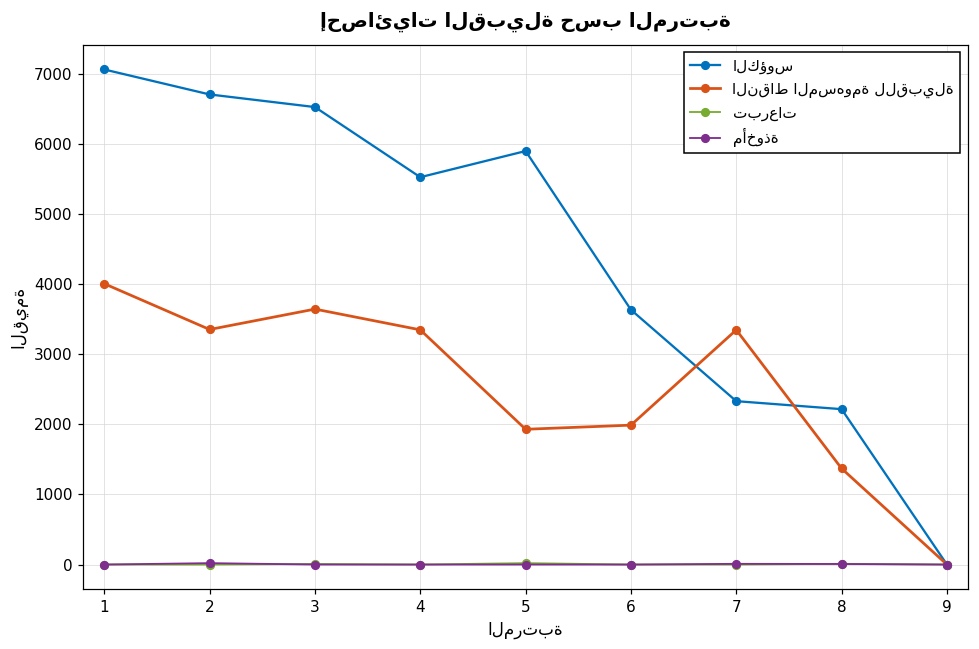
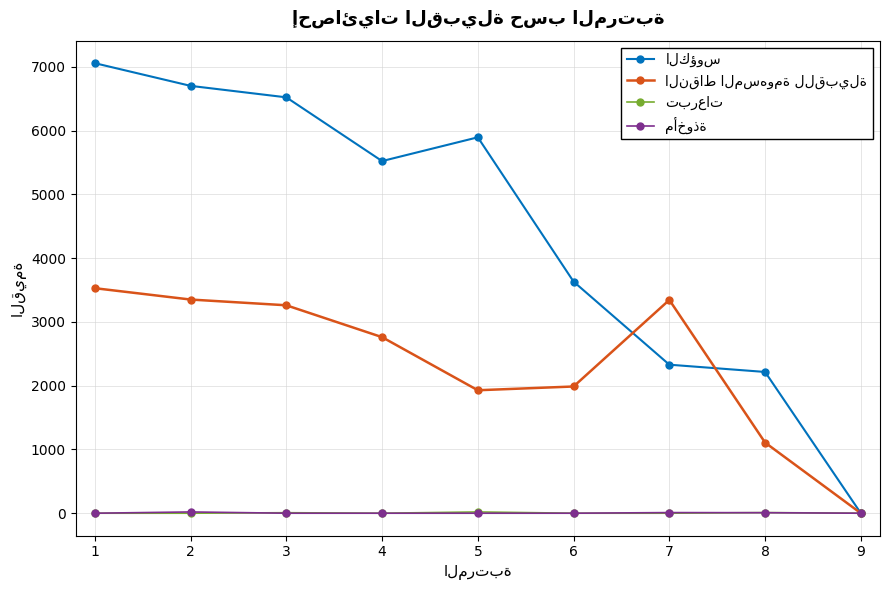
النقاط المسهومة للقبيلة, 1: 4000 -> 3500
النقاط المسهومة للقبيلة, 3: 3600 -> 3300
النقاط المسهومة للقبيلة, 4: 3300 -> 2800
النقاط المسهومة للقبيلة, 8: 1400 -> 1100
